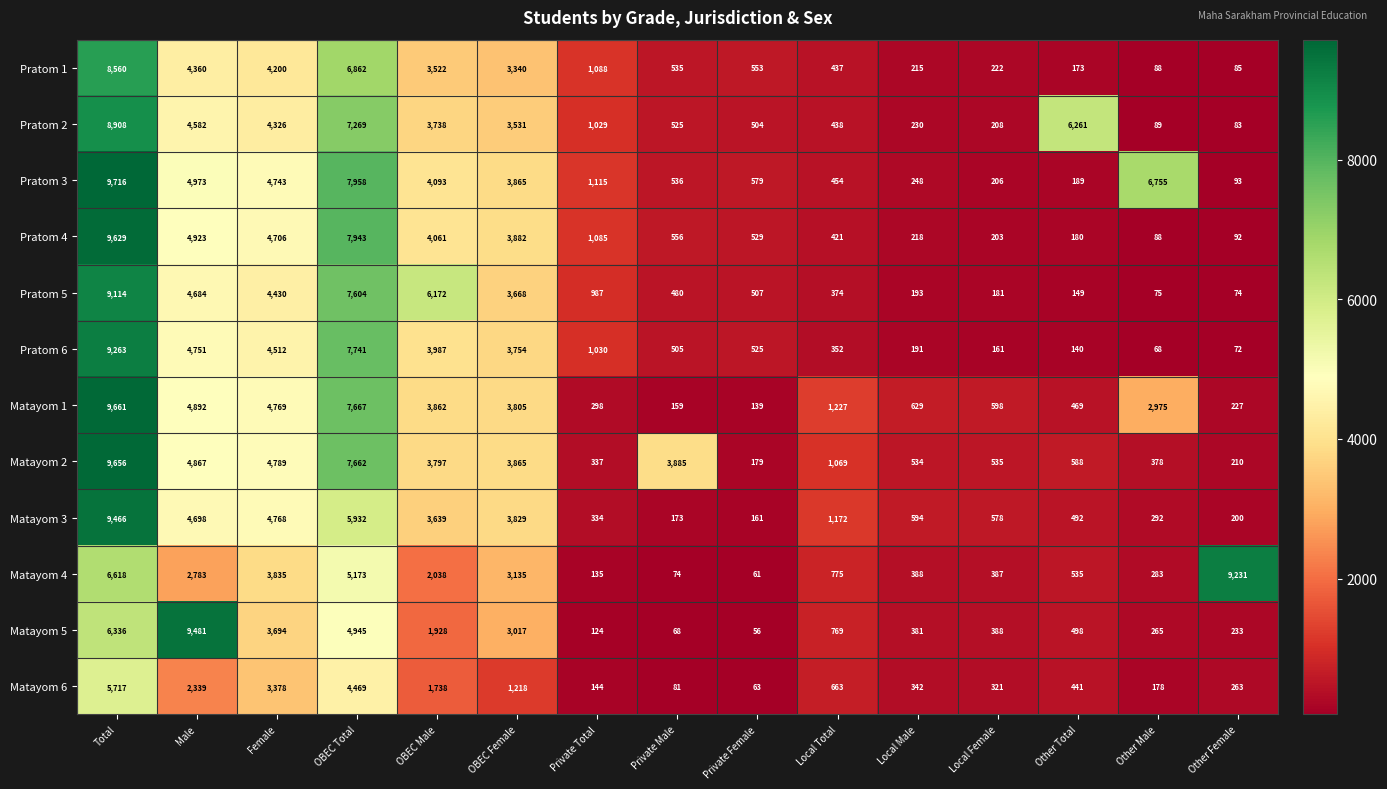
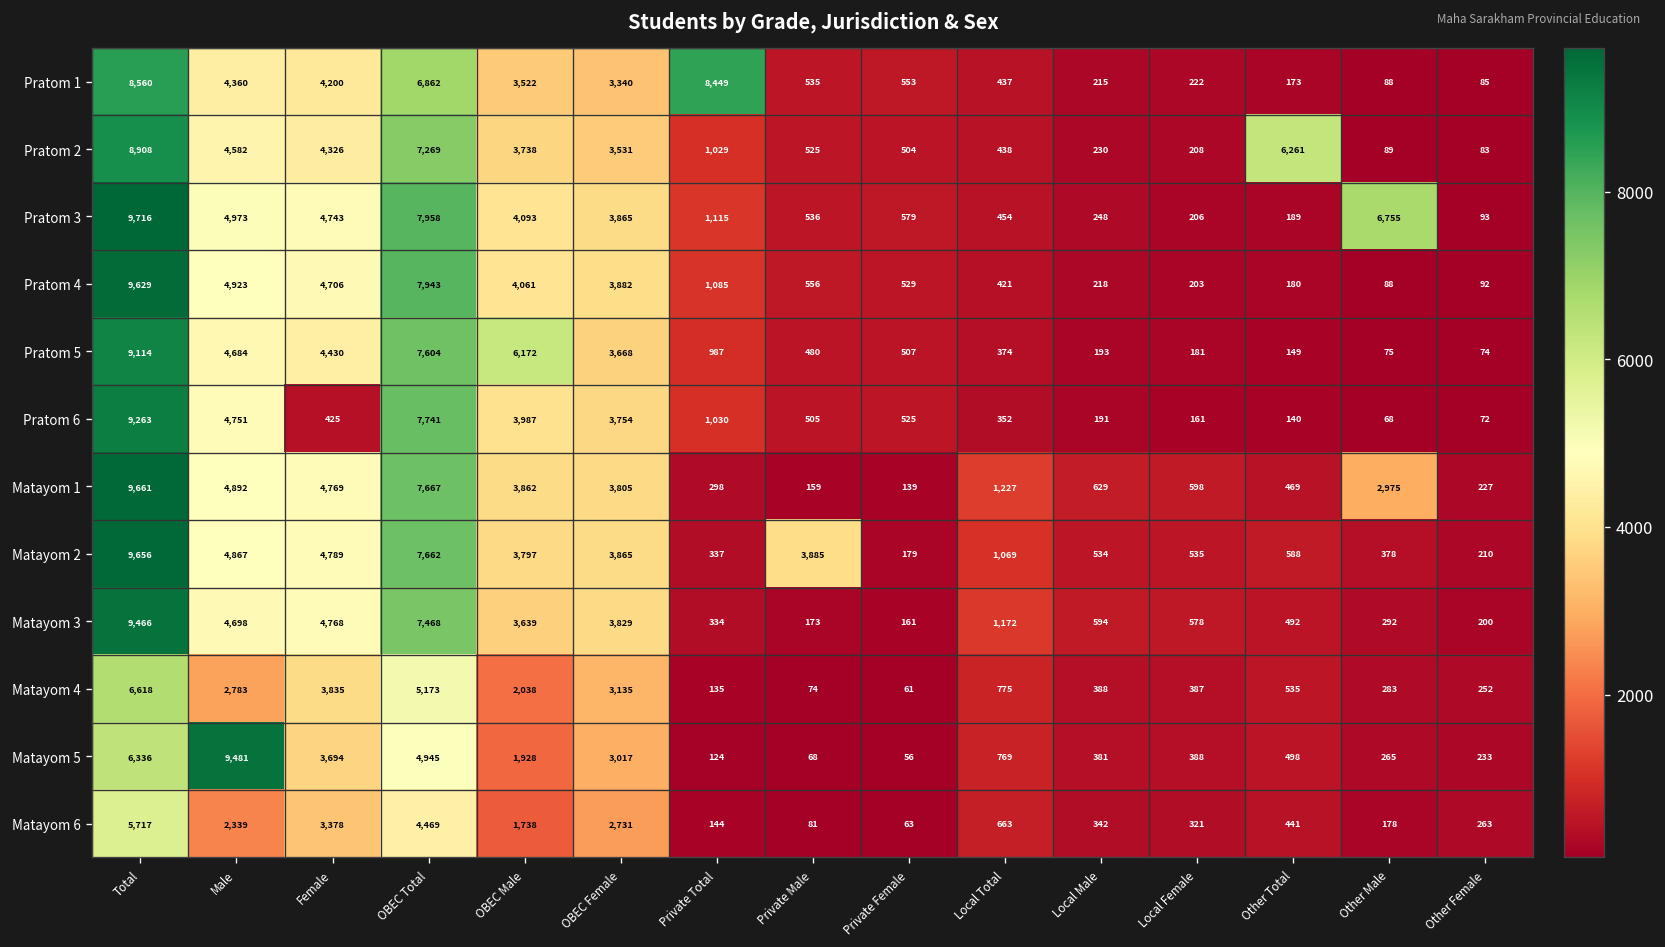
Pratom 1, Private Total: 1,088 -> 8,449
Pratom 6, Female: 4,512 -> 425
Matayom 3, OBEC Total: 5,932 -> 7,468
Matayom 4, Other Female: 9,231 -> 252
Matayom 6, OBEC Female: 1,218 -> 2,731
